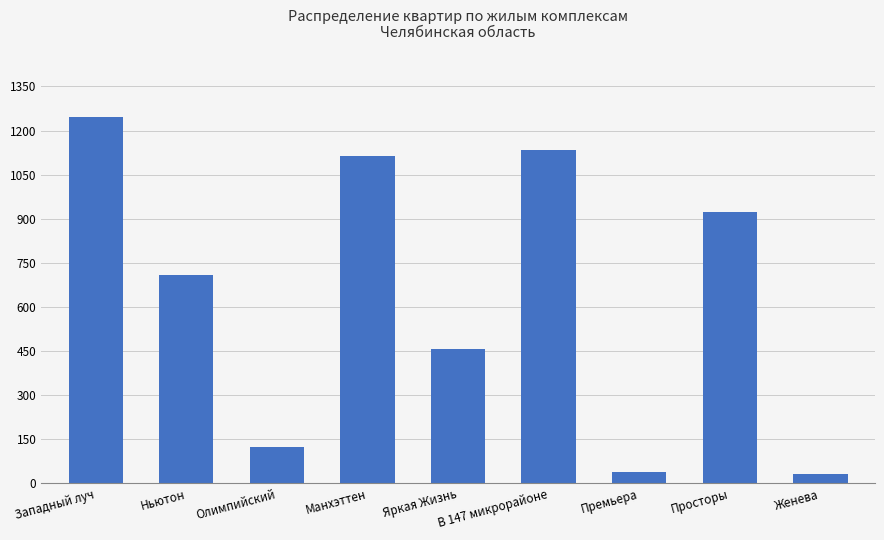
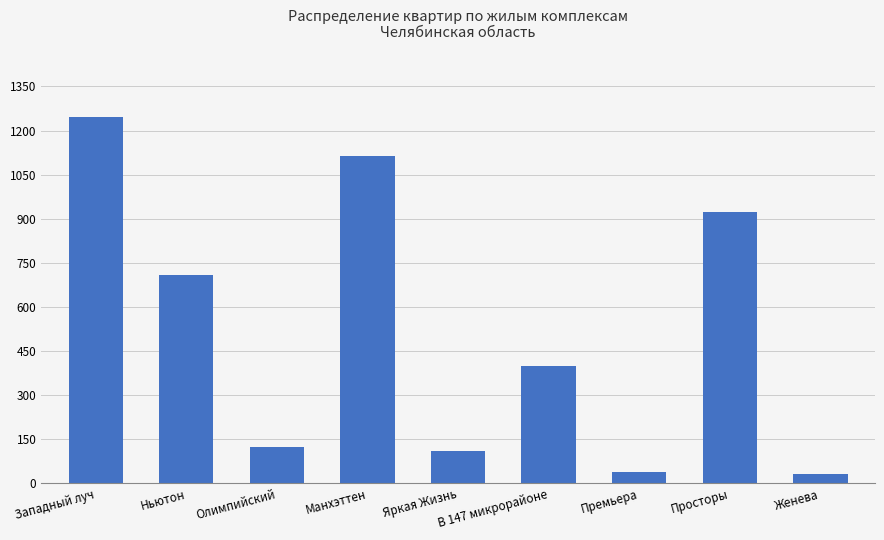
Яркая Жизнь: 460 -> 110
В 147 микрорайоне: 1140 -> 400
